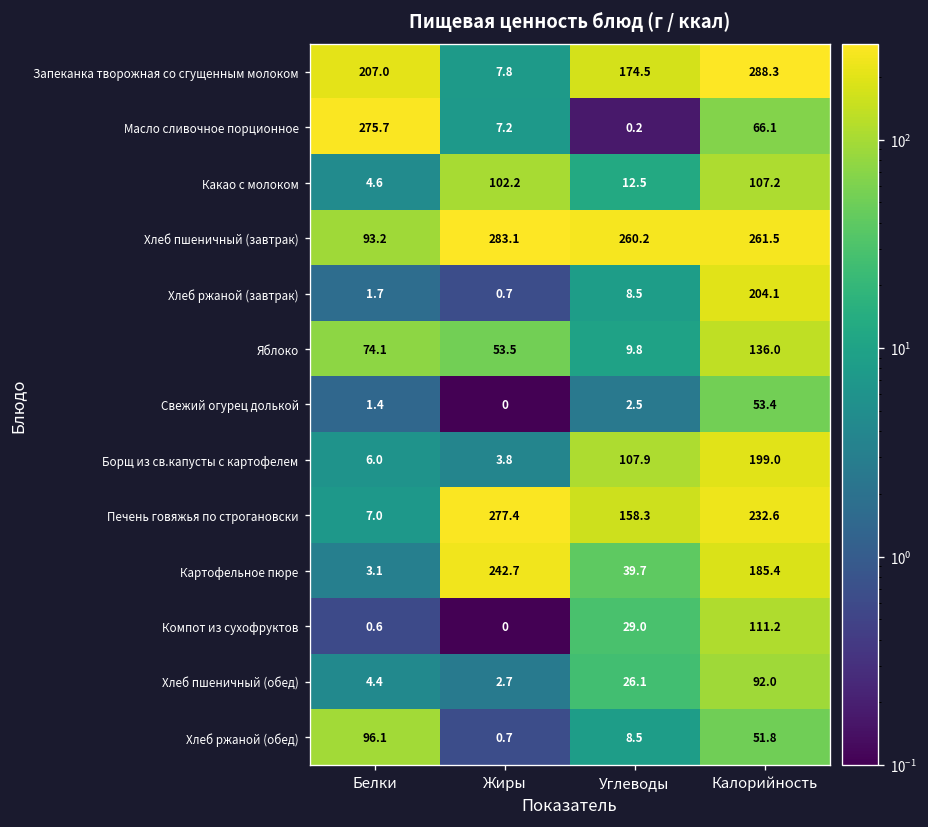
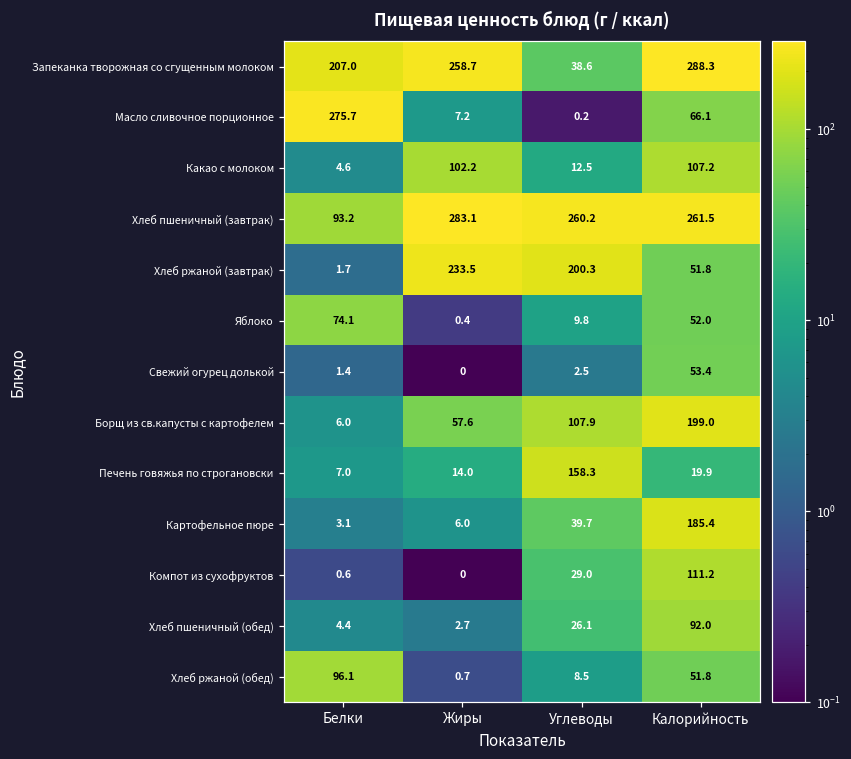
Запеканка творожная со сгущенным молоком, Жиры: 7.8 -> 258.7
Запеканка творожная со сгущенным молоком, Углеводы: 174.5 -> 38.6
Хлеб ржаной (завтрак), Жиры: 0.7 -> 233.5
Хлеб ржаной (завтрак), Углеводы: 8.5 -> 200.3
Хлеб ржаной (завтрак), Калорийность: 204.1 -> 51.8
Яблоко, Жиры: 53.5 -> 0.4
Яблоко, Калорийность: 136.0 -> 52.0
Борщ из св.капусты с картофелем, Жиры: 3.8 -> 57.6
Печень говяжья по строгановски, Жиры: 277.4 -> 14.0
Печень говяжья по строгановски, Калорийность: 232.6 -> 19.9
Картофельное пюре, Жиры: 242.7 -> 6.0
